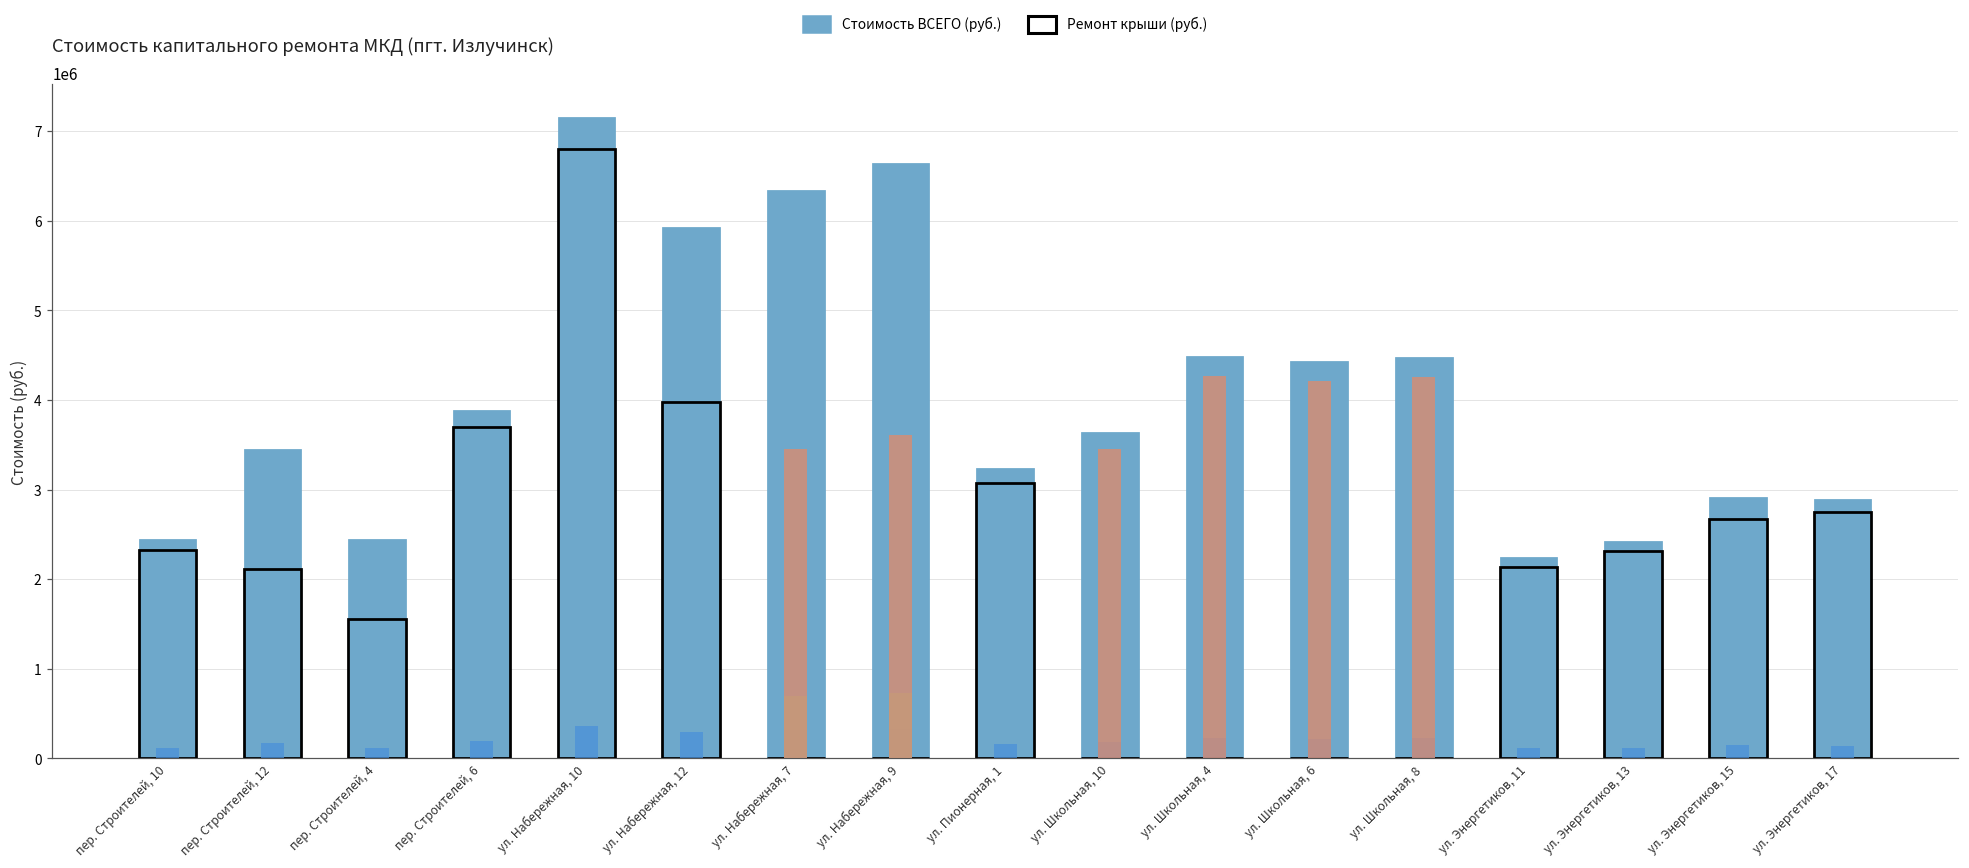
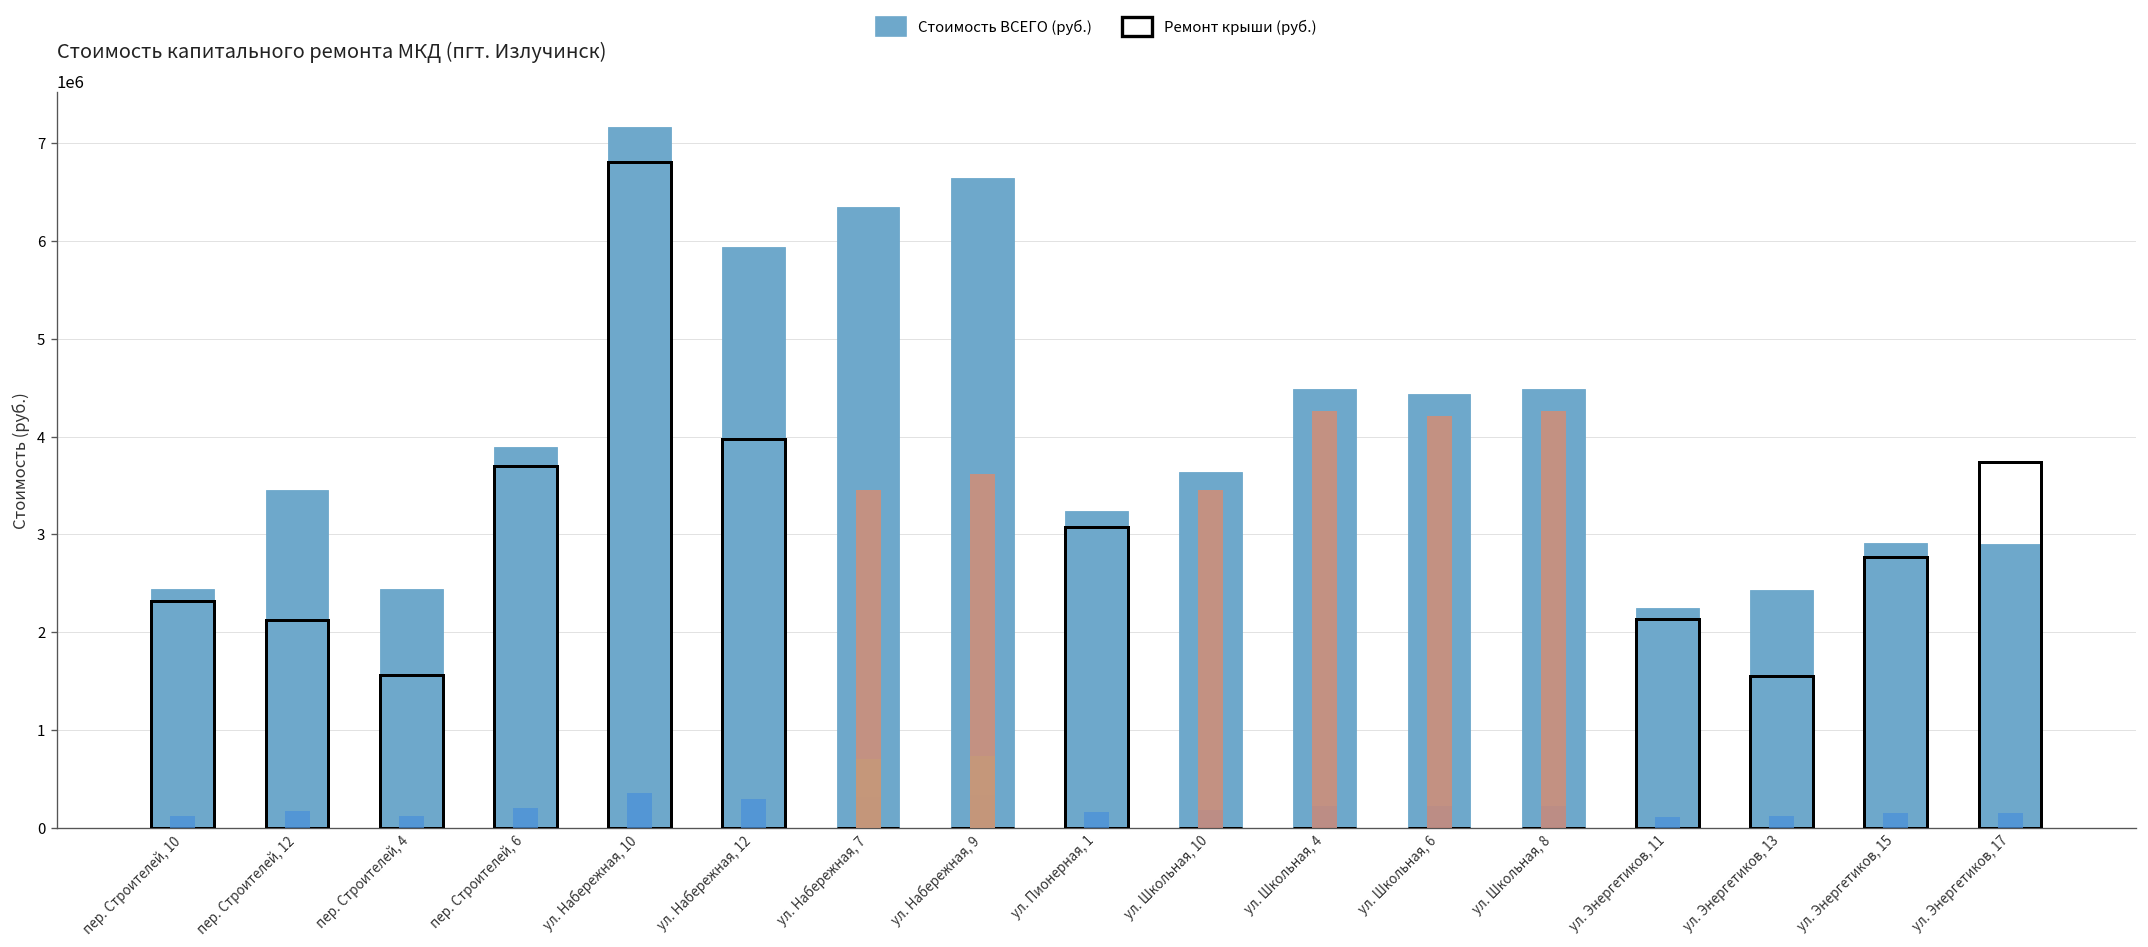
Ремонт крыши (руб.), ул. Энергетиков, 13: 2300000 -> 1600000
Ремонт крыши (руб.), ул. Энергетиков, 15: 2700000 -> 2800000
Ремонт крыши (руб.), ул. Энергетиков, 17: 2800000 -> 3700000
